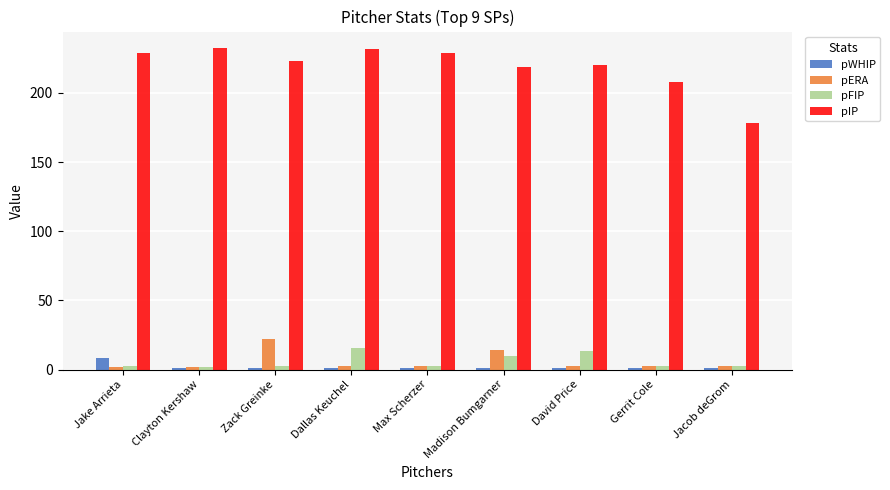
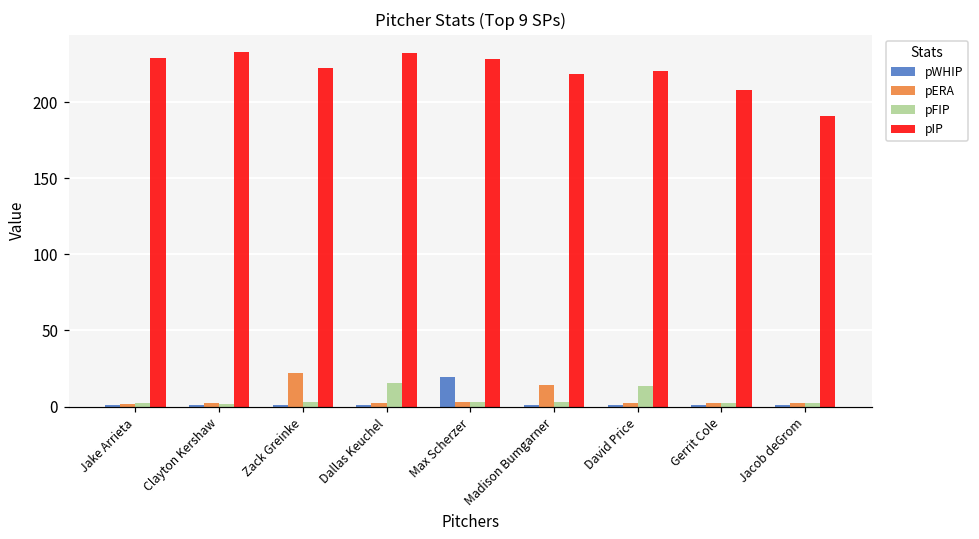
pWHIP, Jake Arrieta: 8 -> 1
pWHIP, Max Scherzer: 1 -> 19
pFIP, Madison Bumgarner: 10 -> 3
pIP, Jacob deGrom: 179 -> 191
